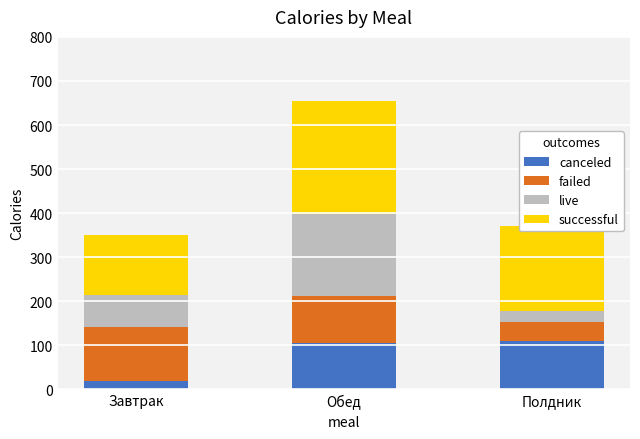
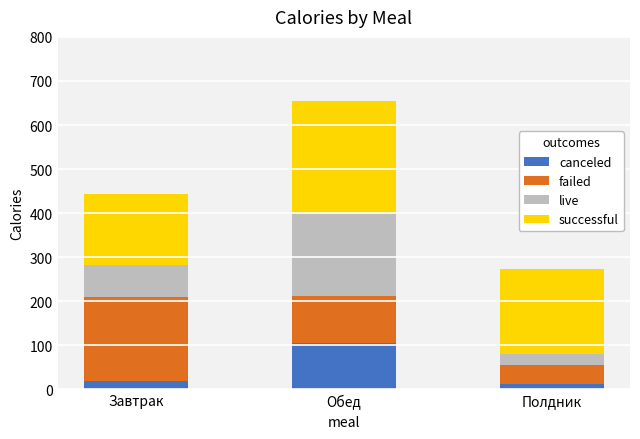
failed, Завтрак: 120 -> 190
successful, Завтрак: 140 -> 160
canceled, Полдник: 110 -> 10
